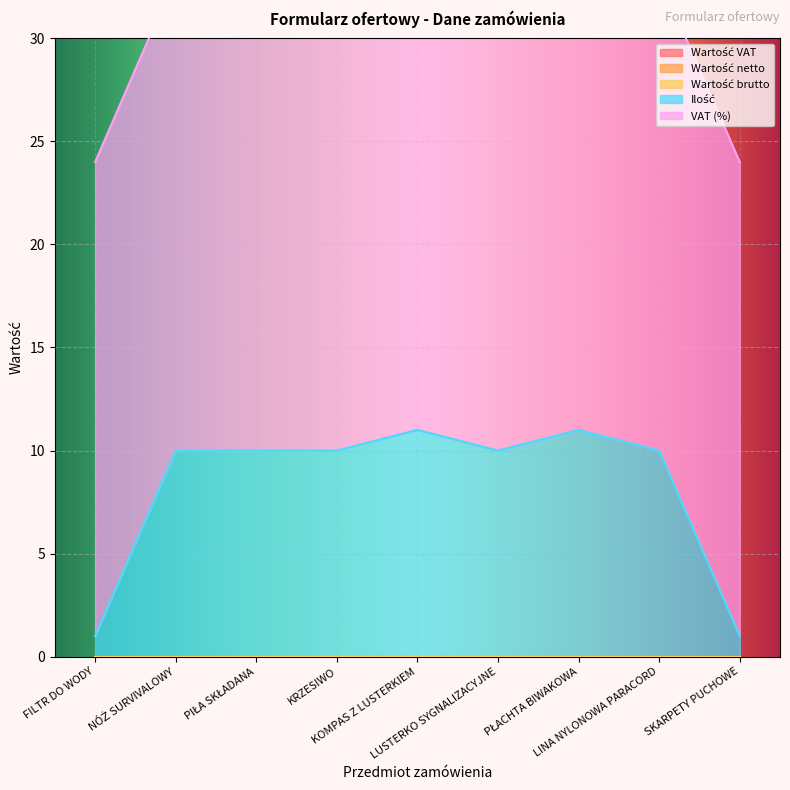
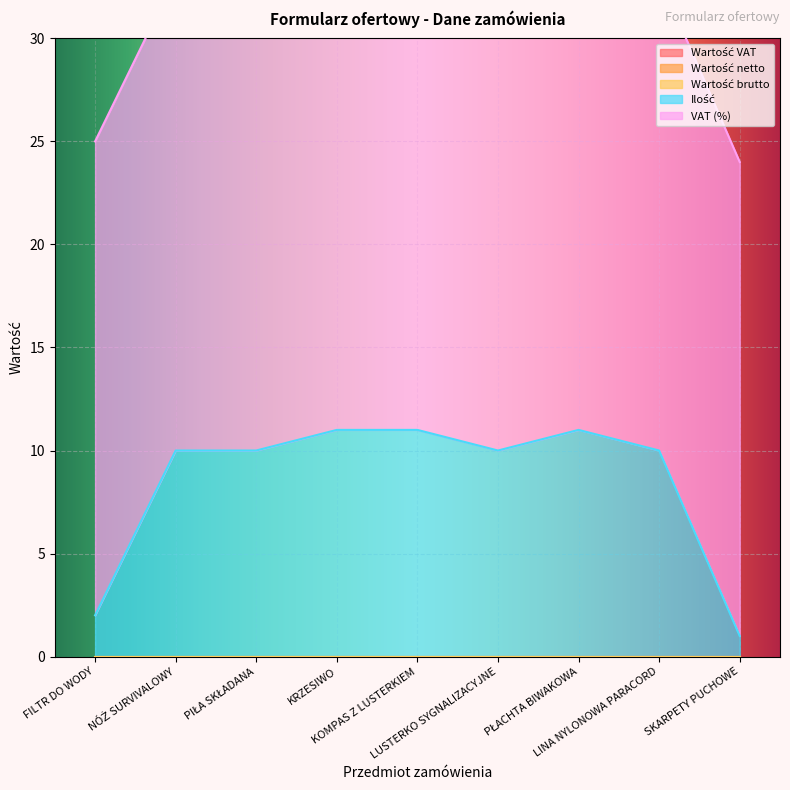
Ilość, FILTR DO WODY: 1 -> 2
Ilość, KRZESIWO: 10 -> 11
